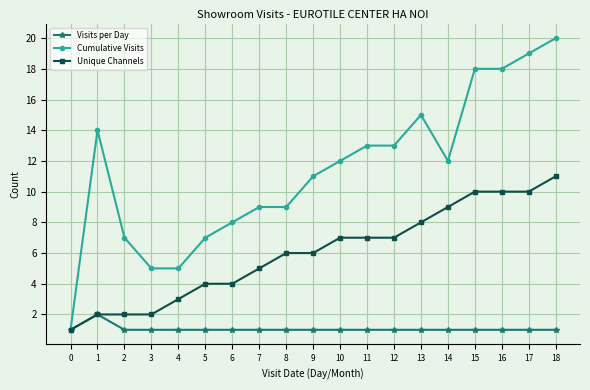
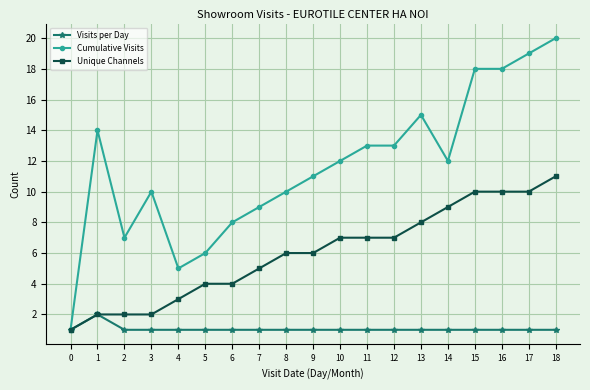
Cumulative Visits, 3: 5 -> 10
Cumulative Visits, 5: 7 -> 6
Cumulative Visits, 8: 9 -> 10
